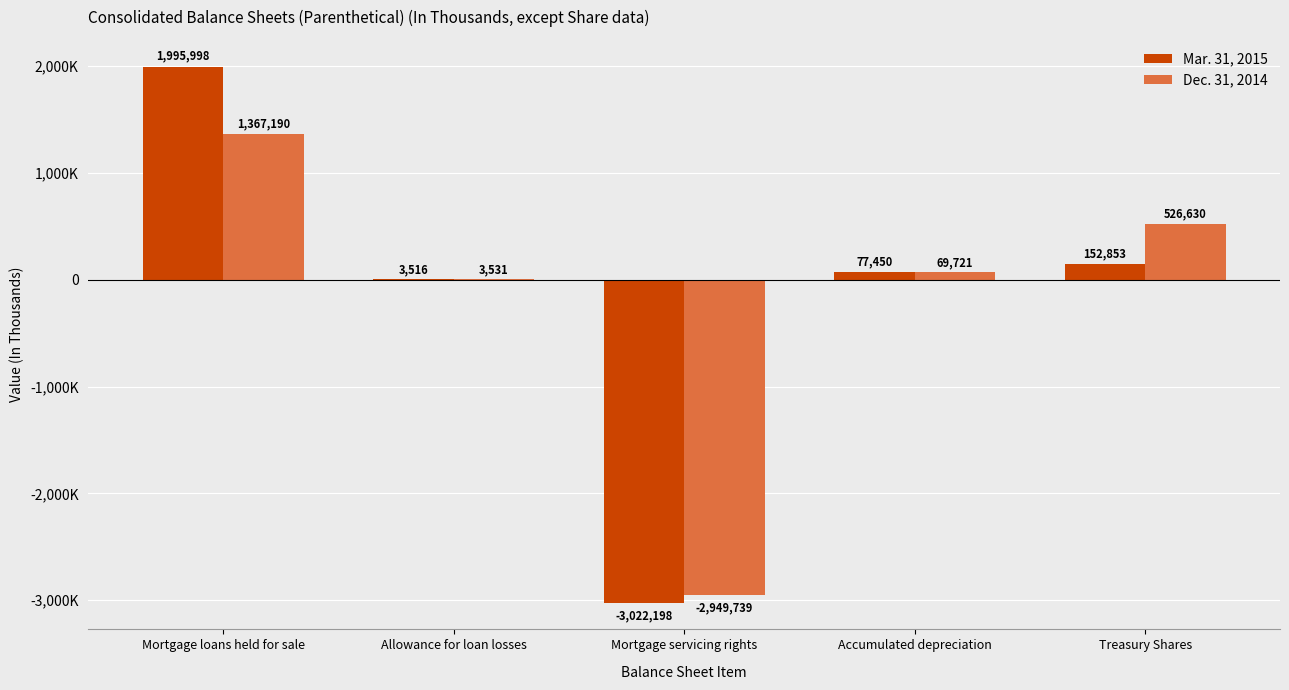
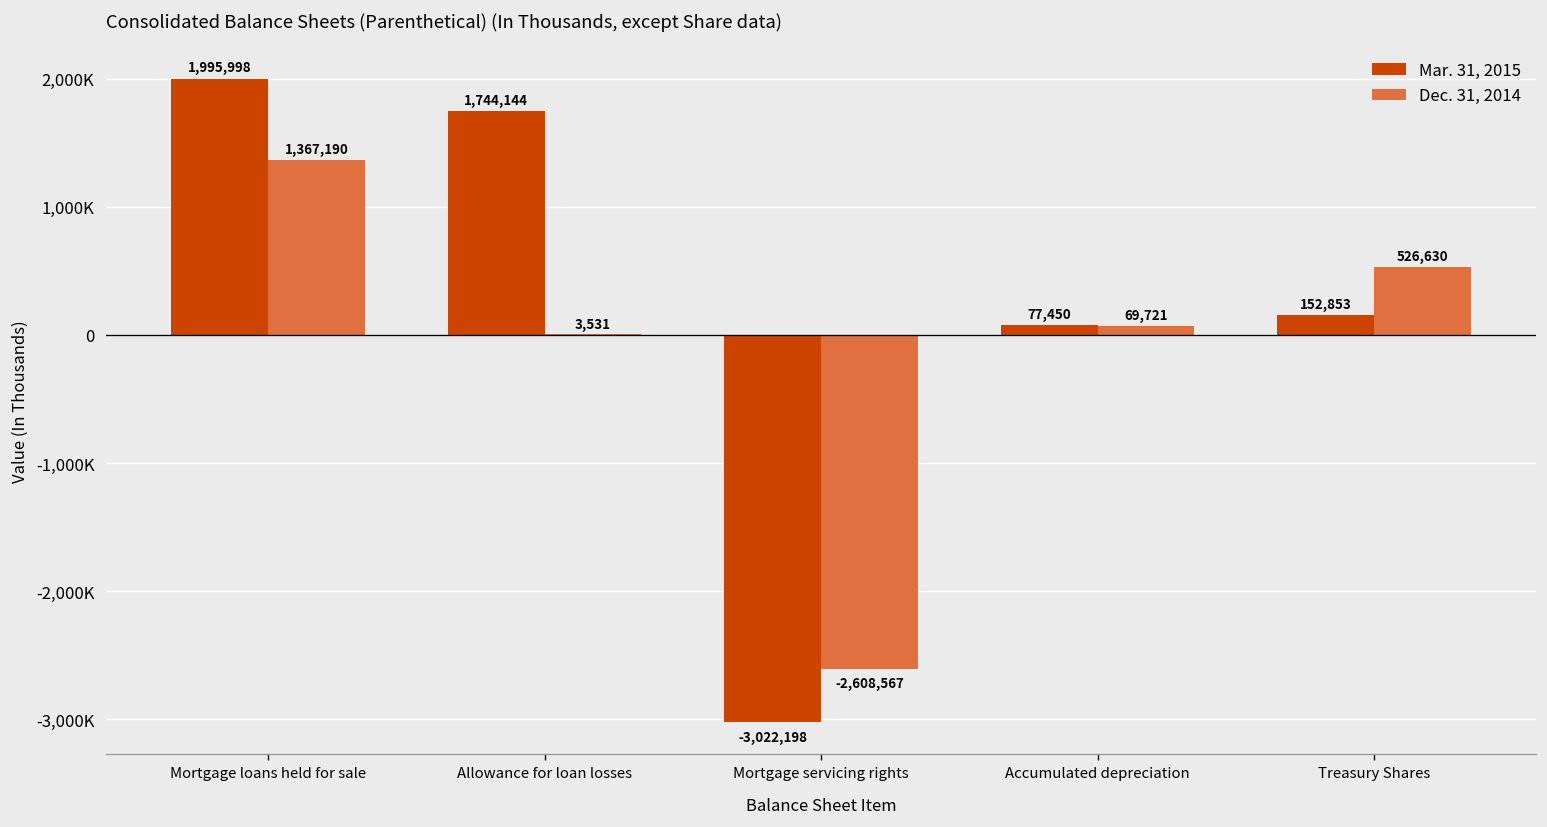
Mar. 31, 2015, Allowance for loan losses: 3,516 -> 1,744,144
Dec. 31, 2014, Mortgage servicing rights: -2,949,739 -> -2,608,567
